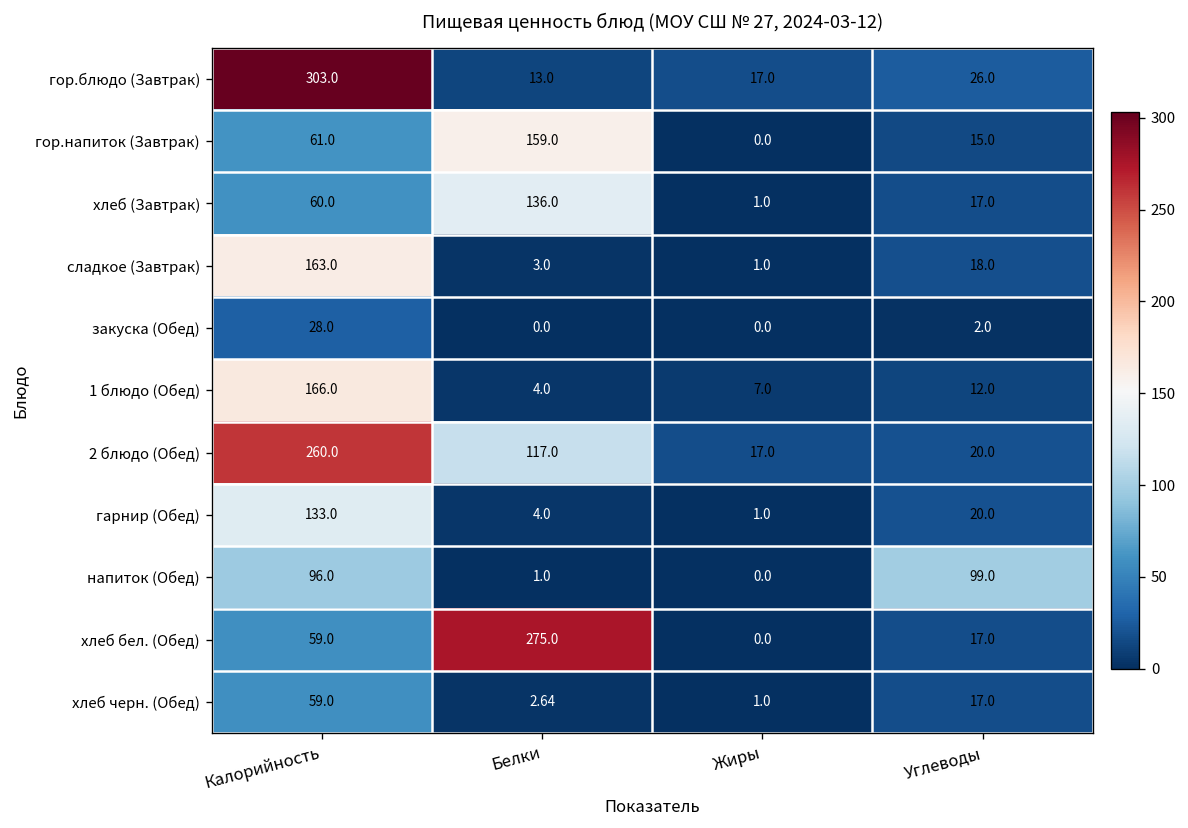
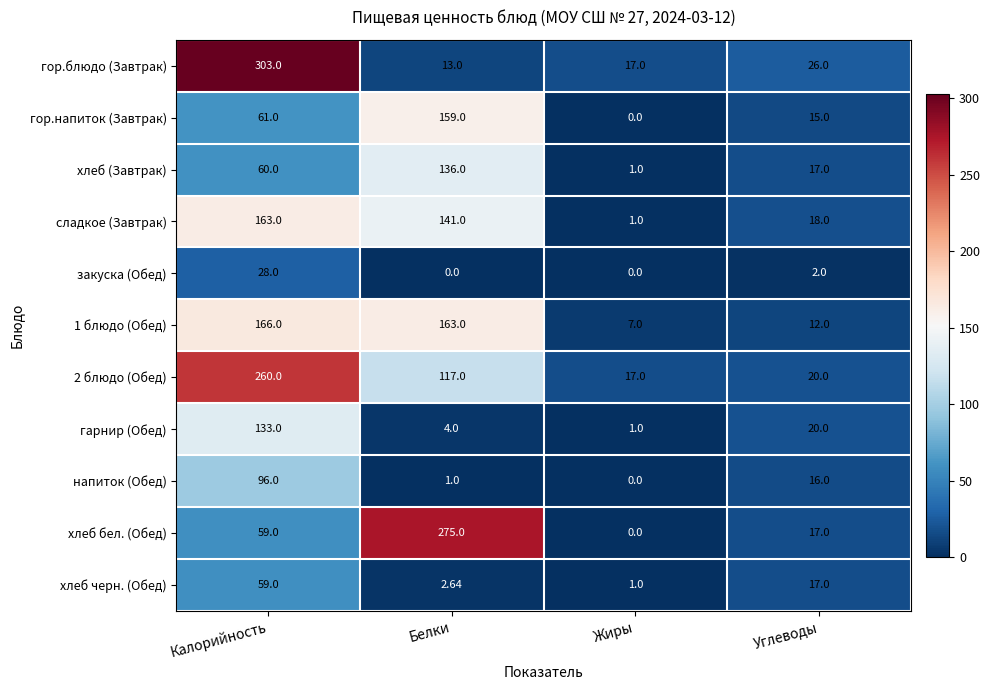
сладкое (Завтрак), Белки: 3.0 -> 141.0
1 блюдо (Обед), Белки: 4.0 -> 163.0
напиток (Обед), Углеводы: 99.0 -> 16.0
